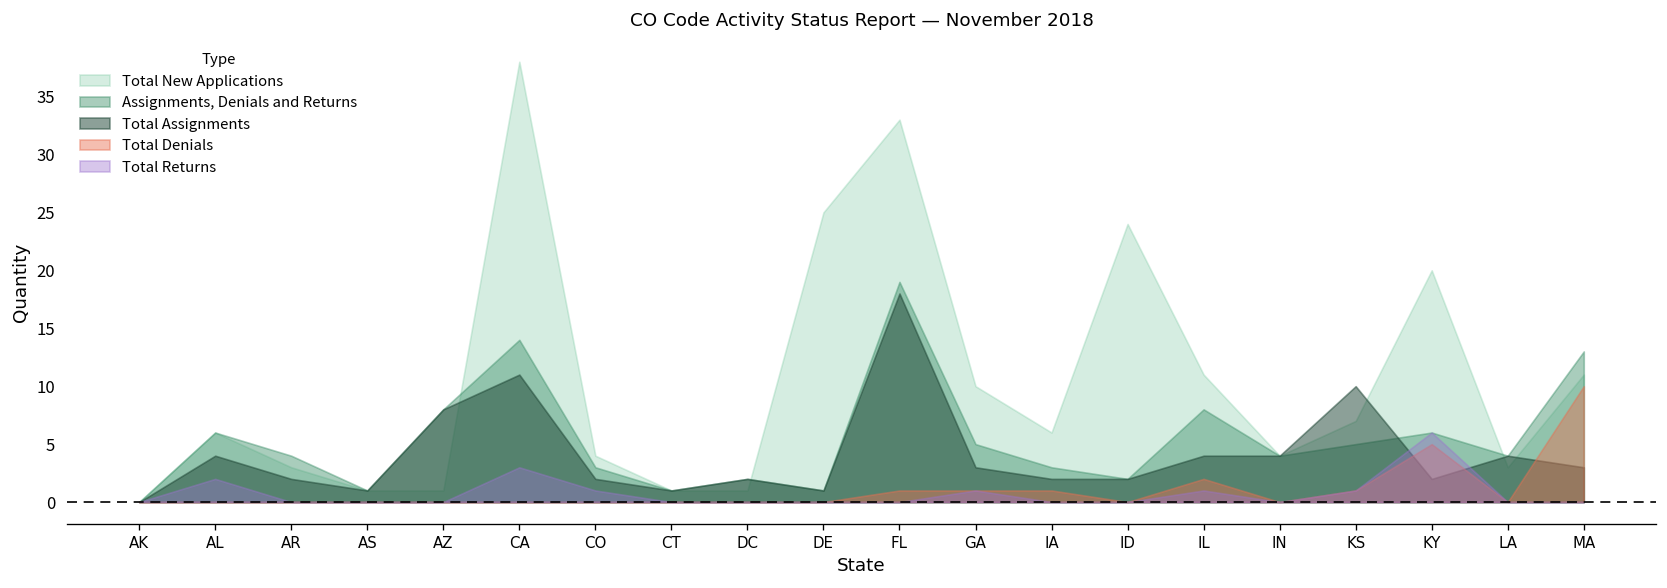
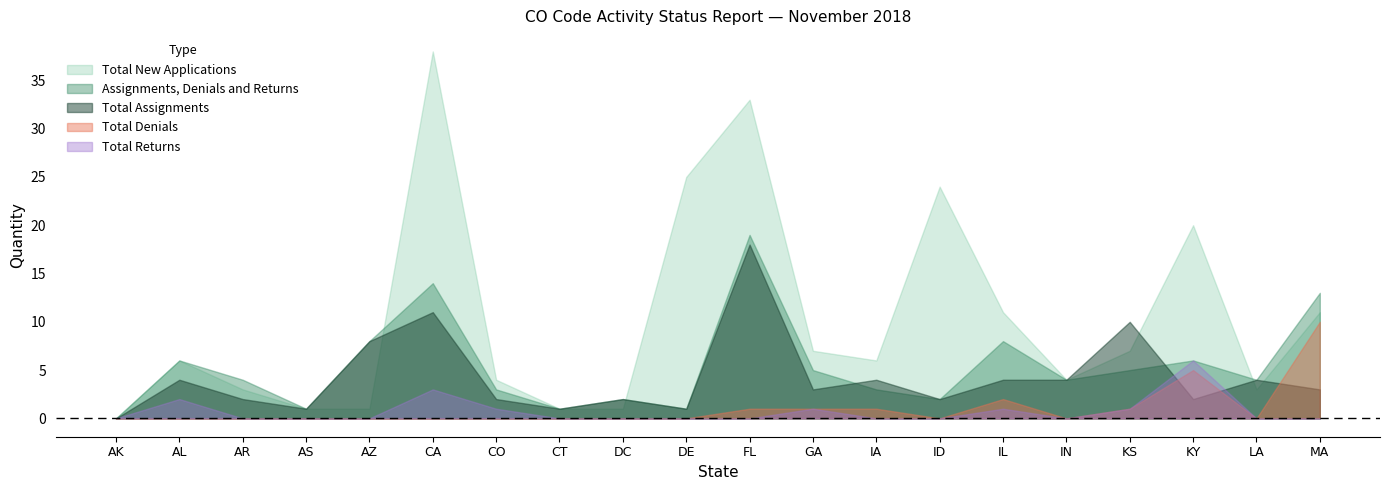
Total New Applications, GA: 10 -> 7
Total Assignments, IA: 2 -> 4
